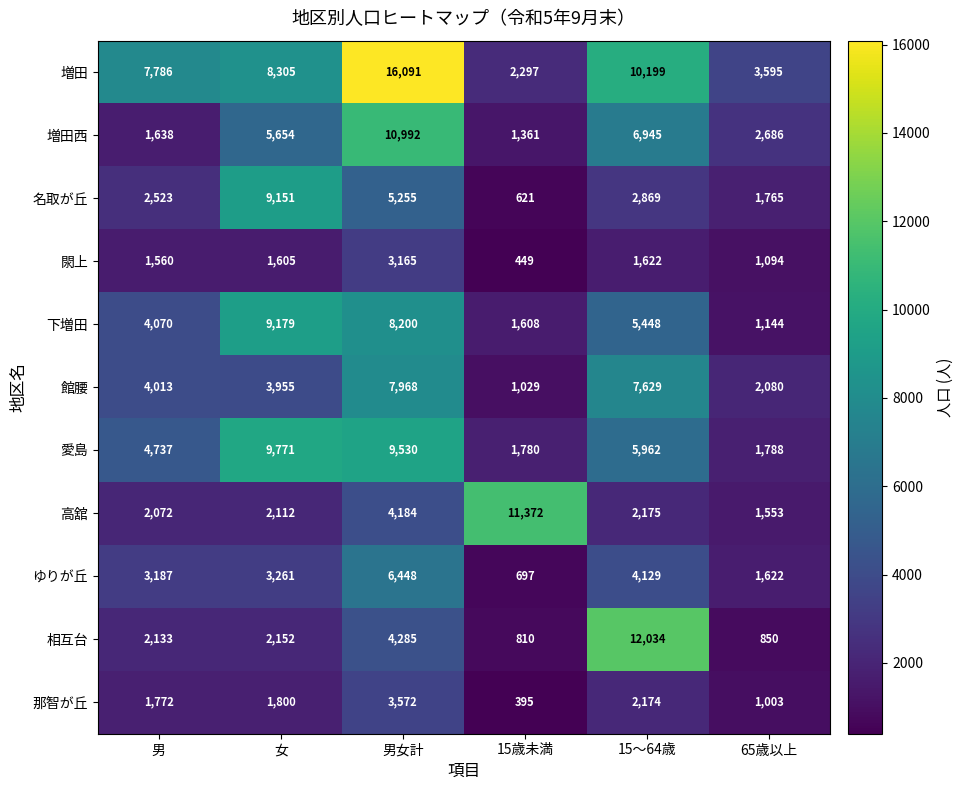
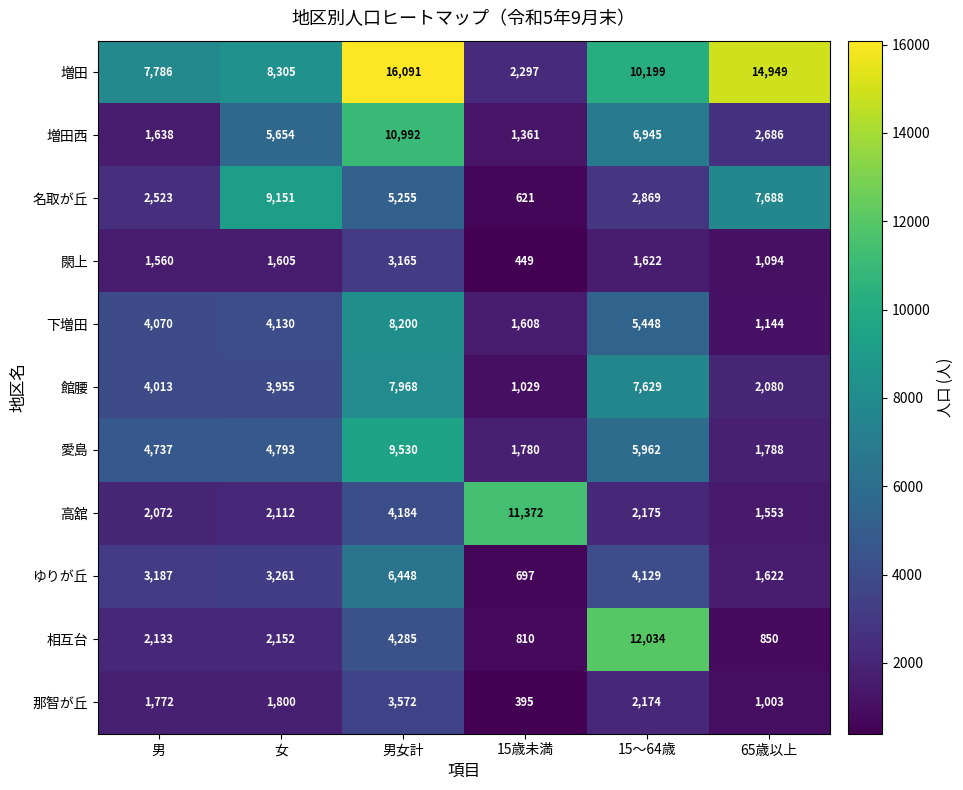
増田, 65歳以上: 3,595 -> 14,949
名取が丘, 65歳以上: 1,765 -> 7,688
下増田, 女: 9,179 -> 4,130
愛島, 女: 9,771 -> 4,793
